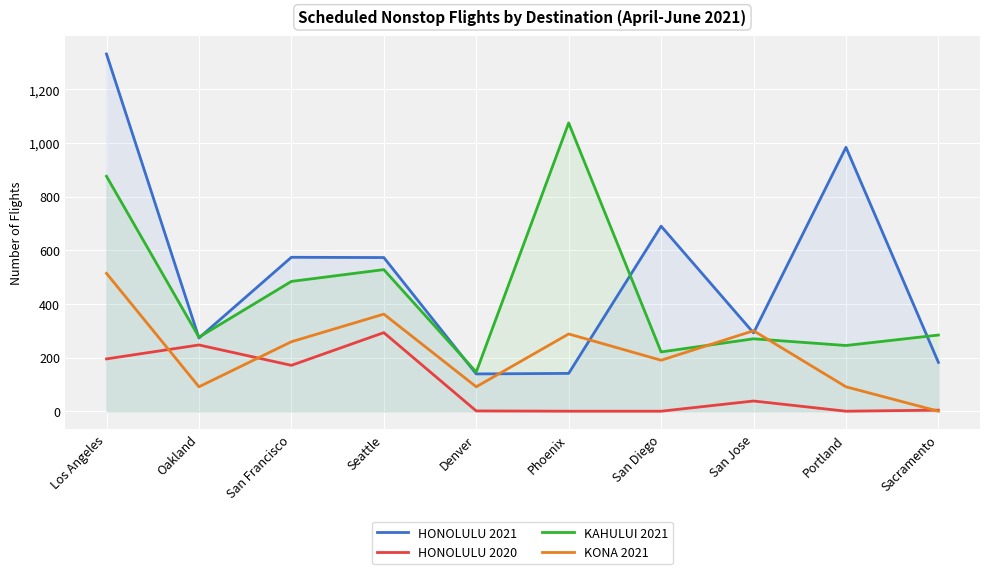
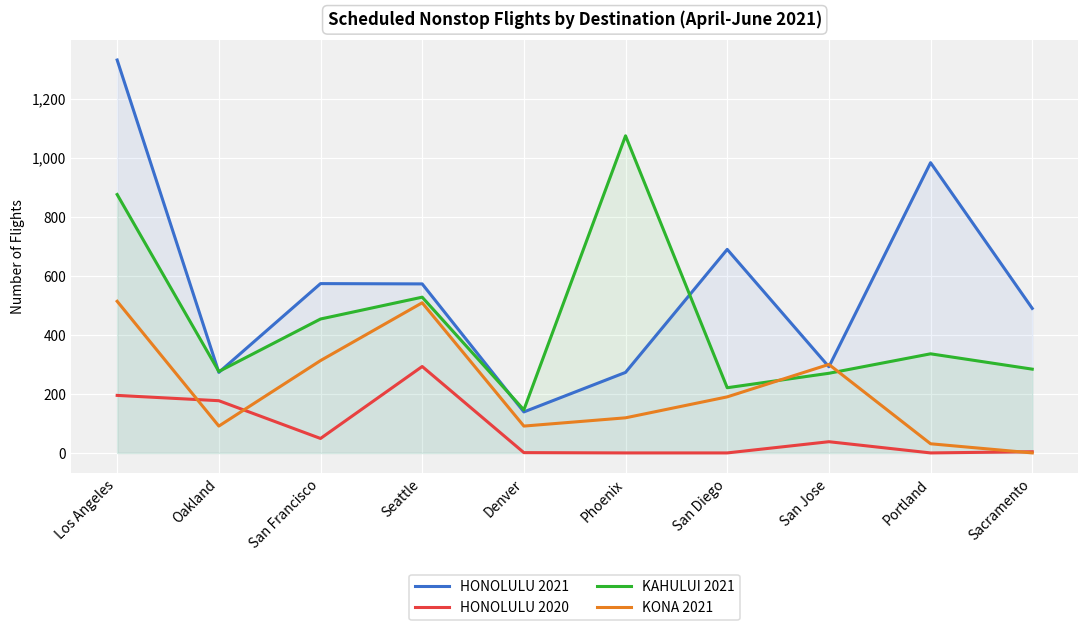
HONOLULU 2020, Oakland: 250 -> 180
HONOLULU 2020, San Francisco: 170 -> 50
KAHULUI 2021, San Francisco: 480 -> 450
KONA 2021, San Francisco: 260 -> 310
KONA 2021, Seattle: 360 -> 510
HONOLULU 2021, Phoenix: 140 -> 270
KONA 2021, Phoenix: 290 -> 120
KAHULUI 2021, Portland: 250 -> 340
KONA 2021, Portland: 90 -> 30
HONOLULU 2021, Sacramento: 180 -> 490
